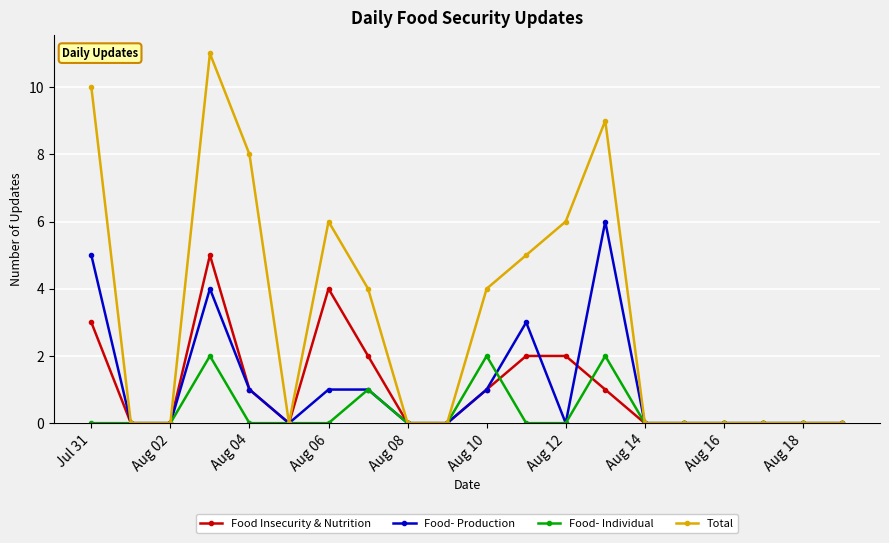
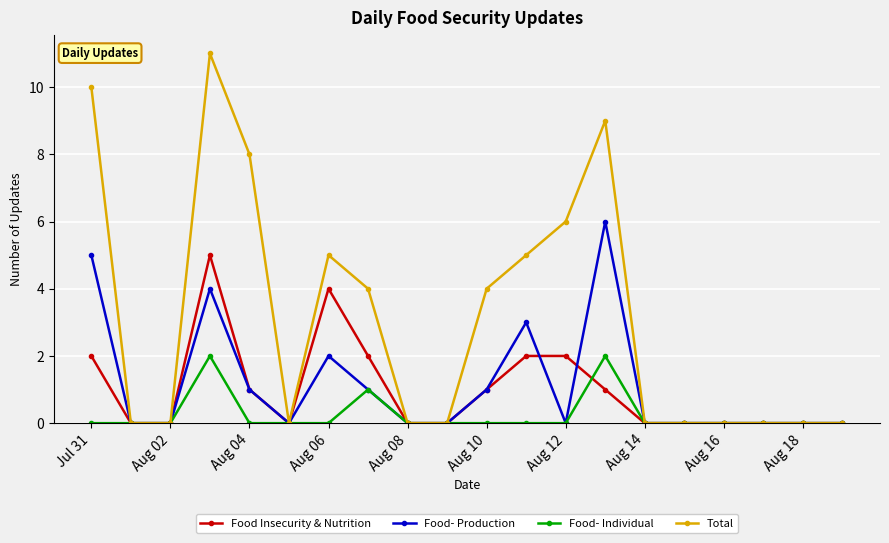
Food Insecurity & Nutrition, Jul 31: 3 -> 2
Food- Production, Aug 06: 1 -> 2
Total, Aug 06: 6 -> 5
Food- Individual, Aug 10: 2 -> 0
